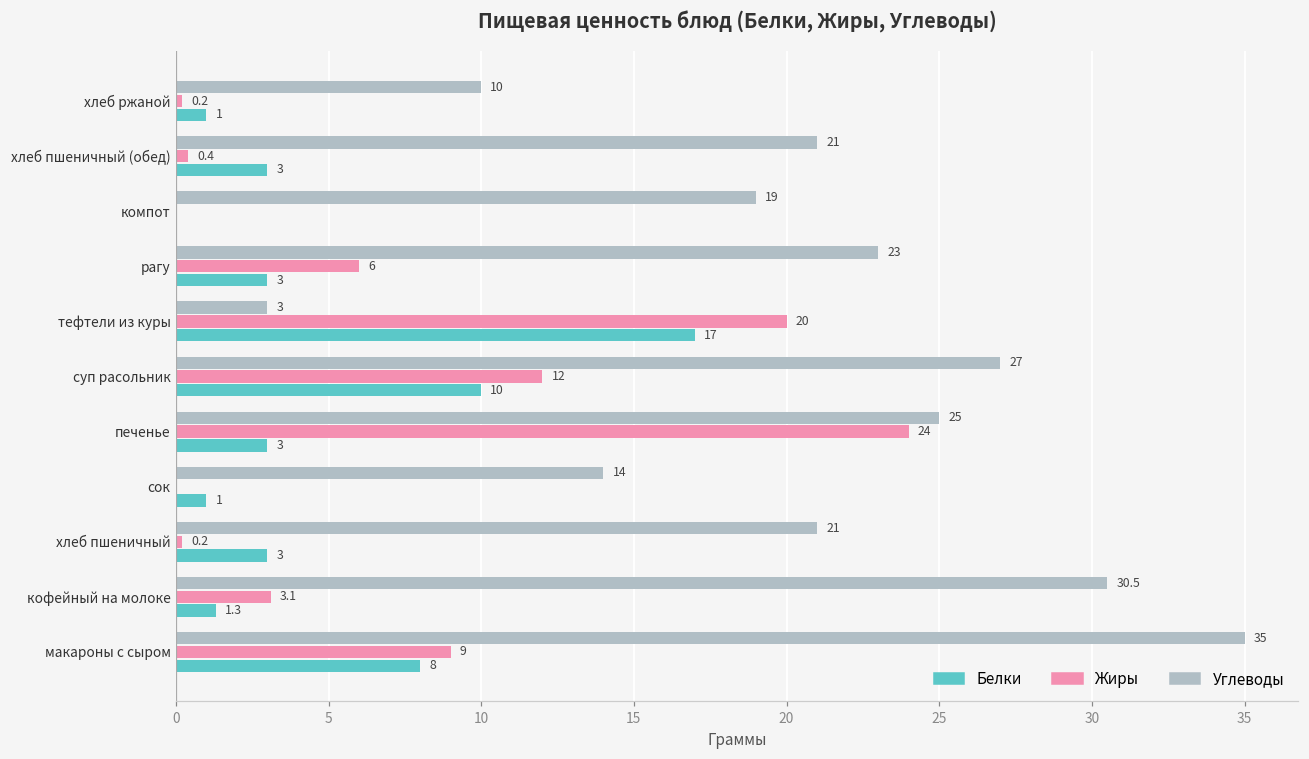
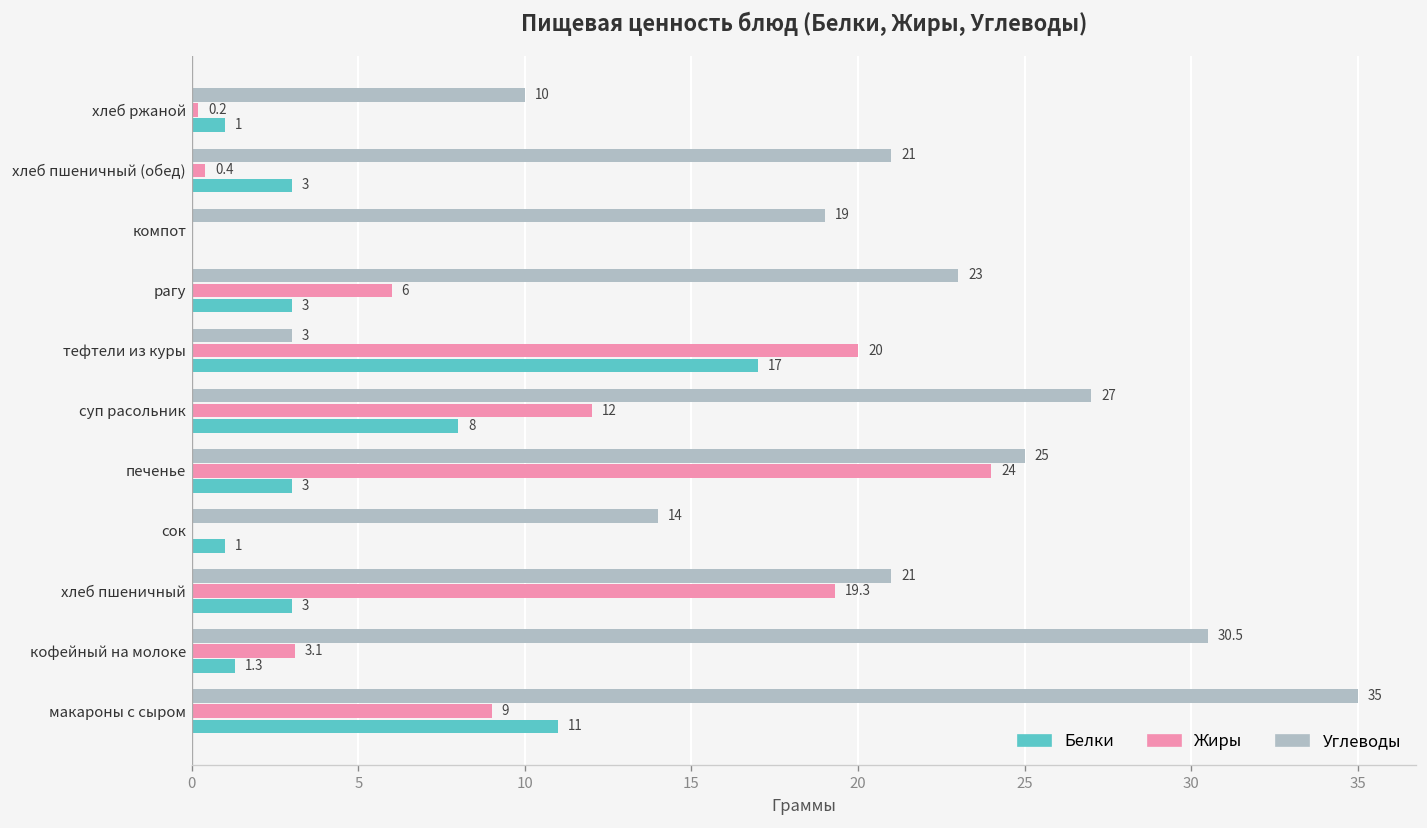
Белки, суп расольник: 10 -> 8
Жиры, хлеб пшеничный: 0.2 -> 19.3
Белки, макароны с сыром: 8 -> 11
